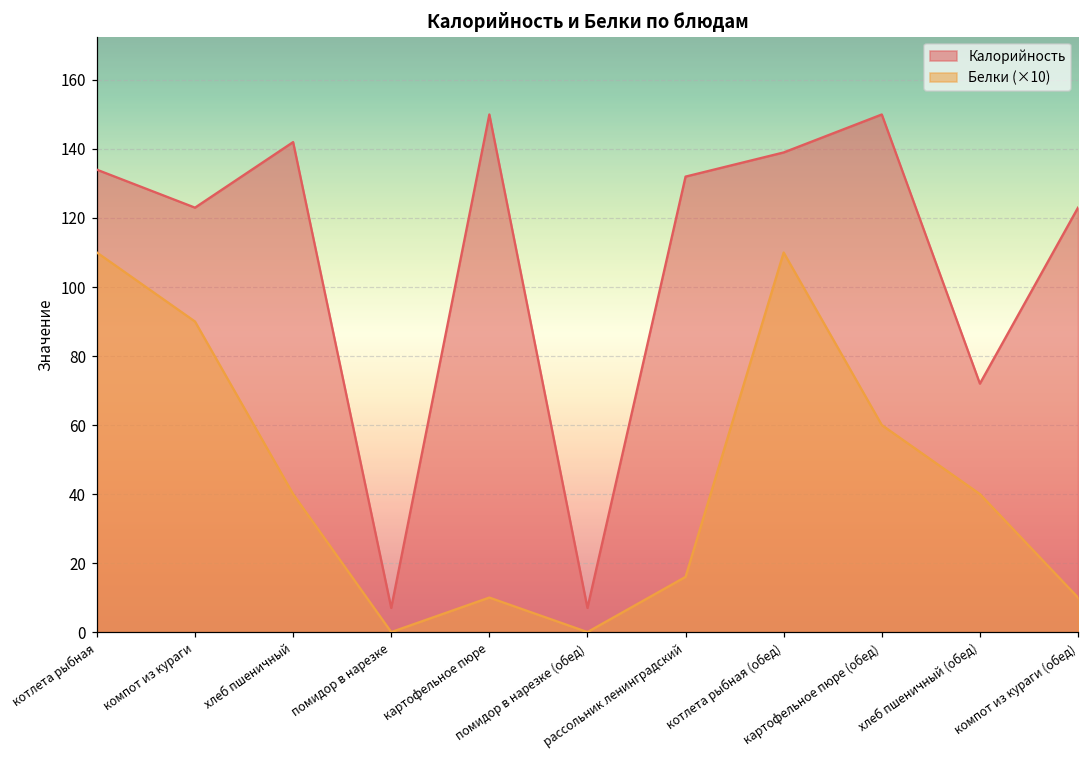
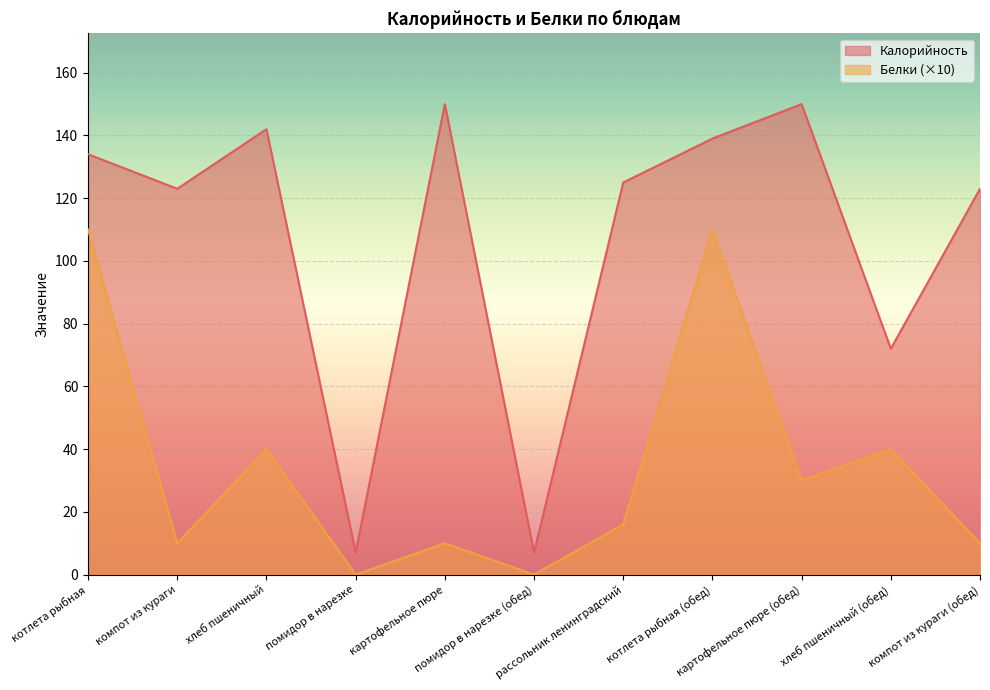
Белки (×10), компот из кураги: 90 -> 10
Калорийность, рассольник ленинградский: 132 -> 125
Белки (×10), картофельное пюре (обед): 60 -> 30
